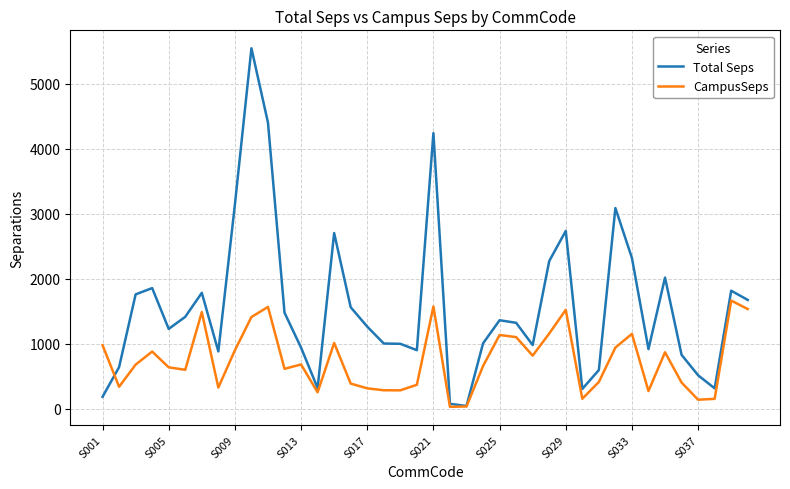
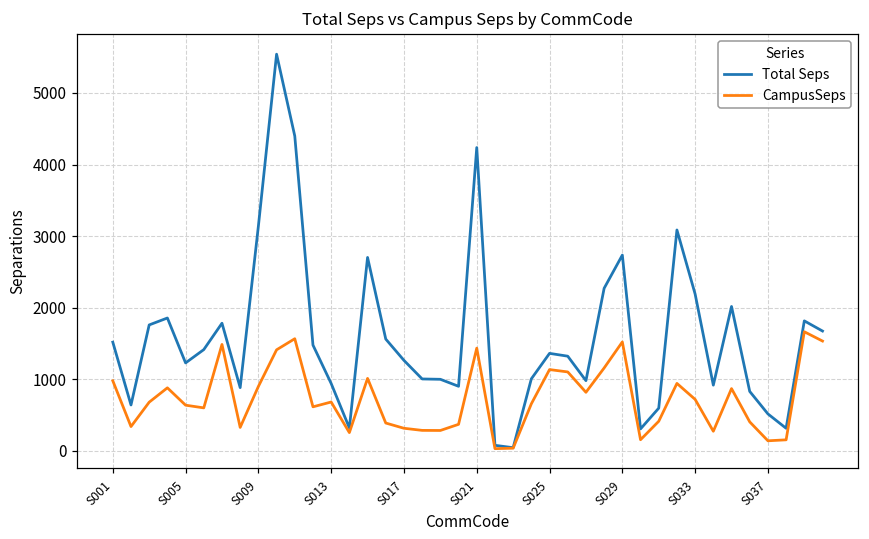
Total Seps, S001: 200 -> 1500
CampusSeps, S021: 1600 -> 1400
Total Seps, S033: 2300 -> 2200
CampusSeps, S033: 1200 -> 700
